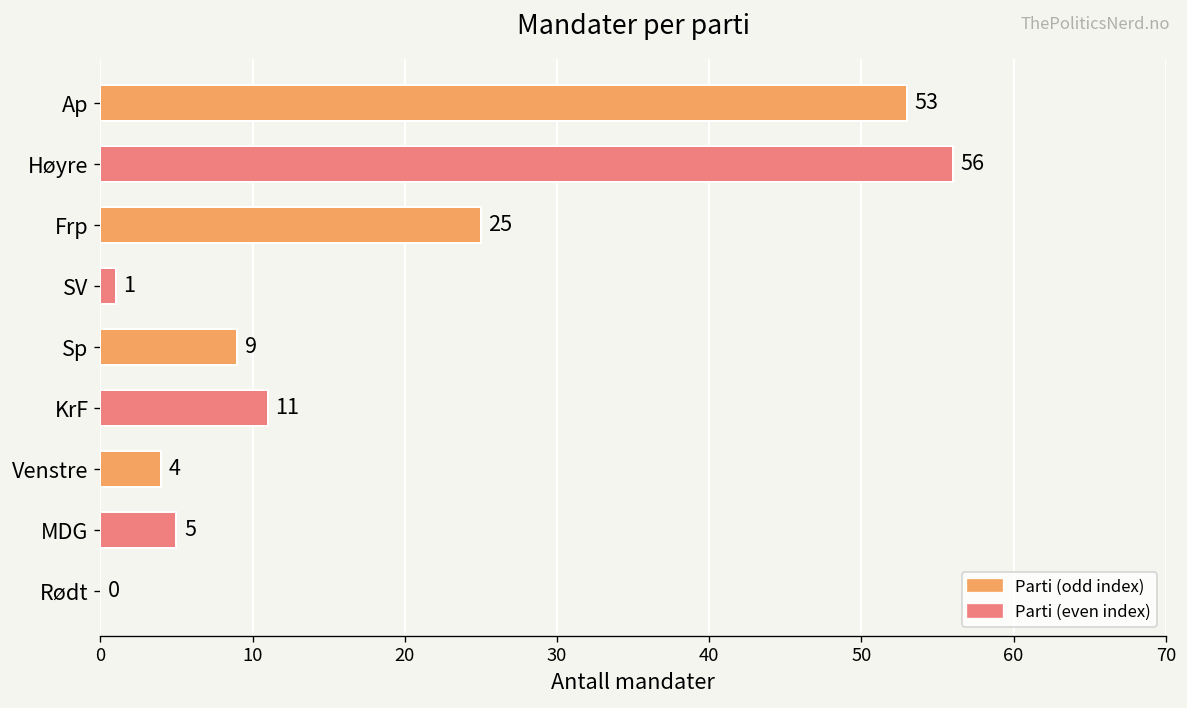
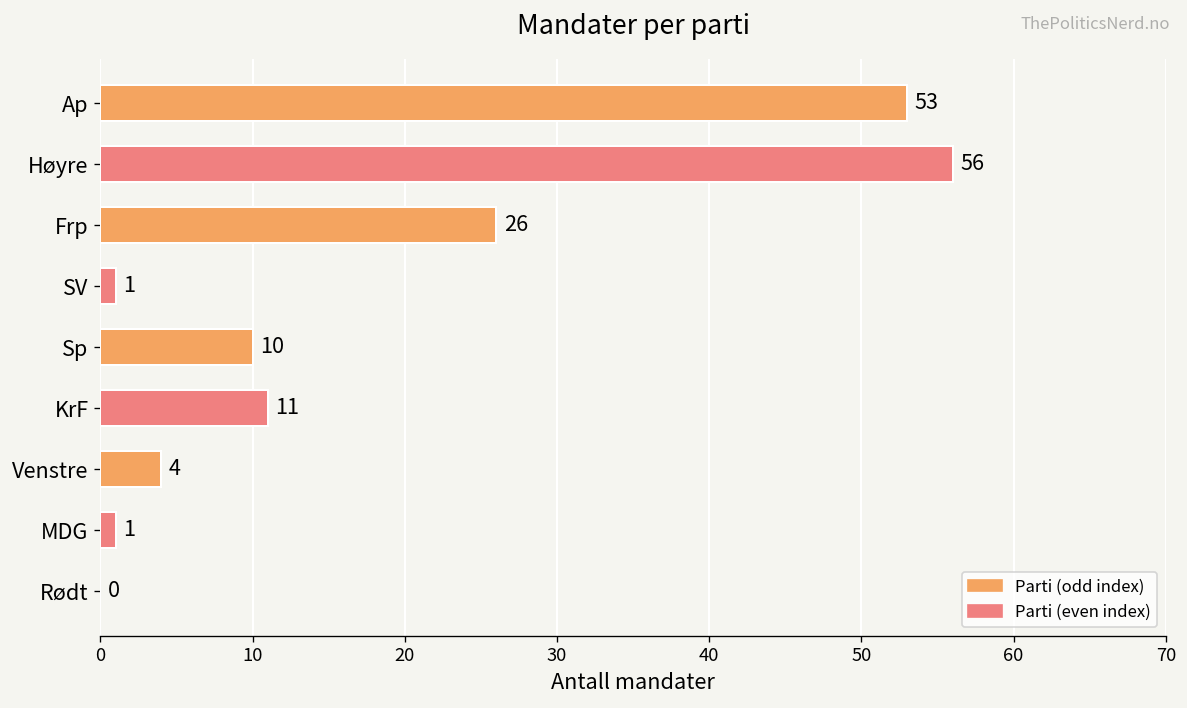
Frp: 25 -> 26
Sp: 9 -> 10
MDG: 5 -> 1
